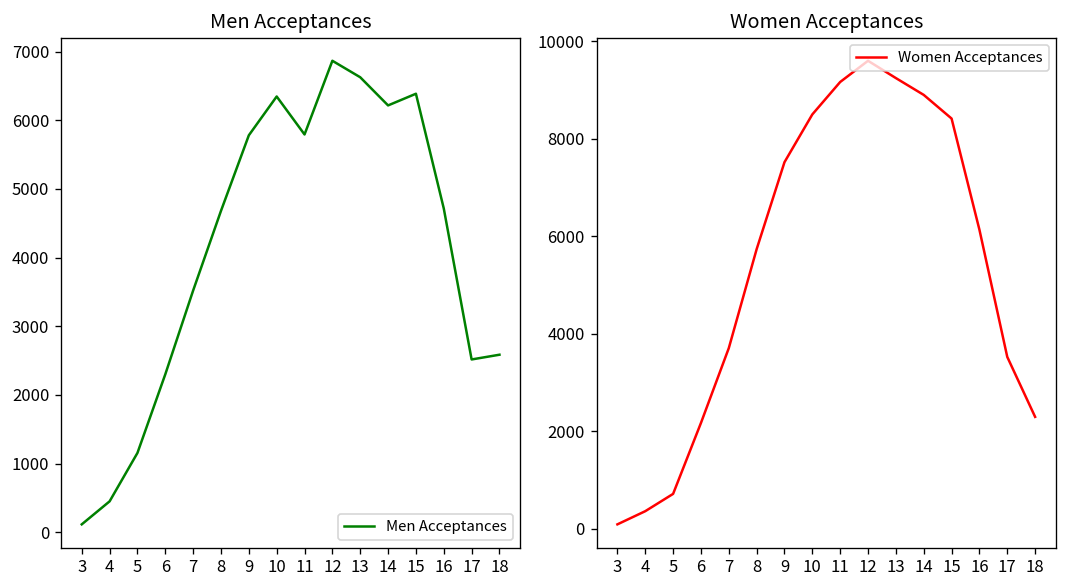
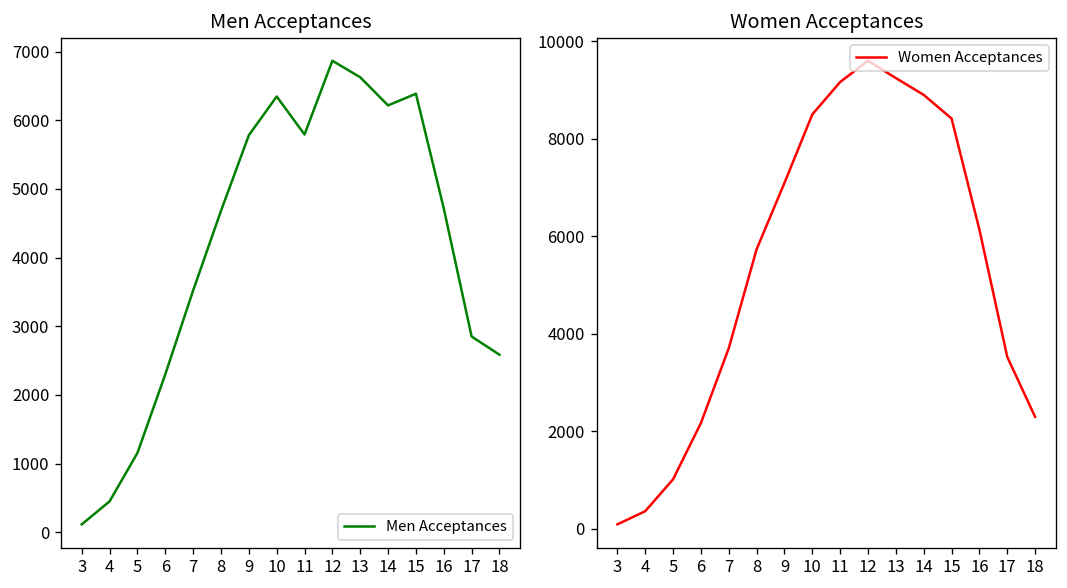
Men Acceptances, 17: 2500 -> 2900
Women Acceptances, 5: 700 -> 1000
Women Acceptances, 9: 7500 -> 7100
